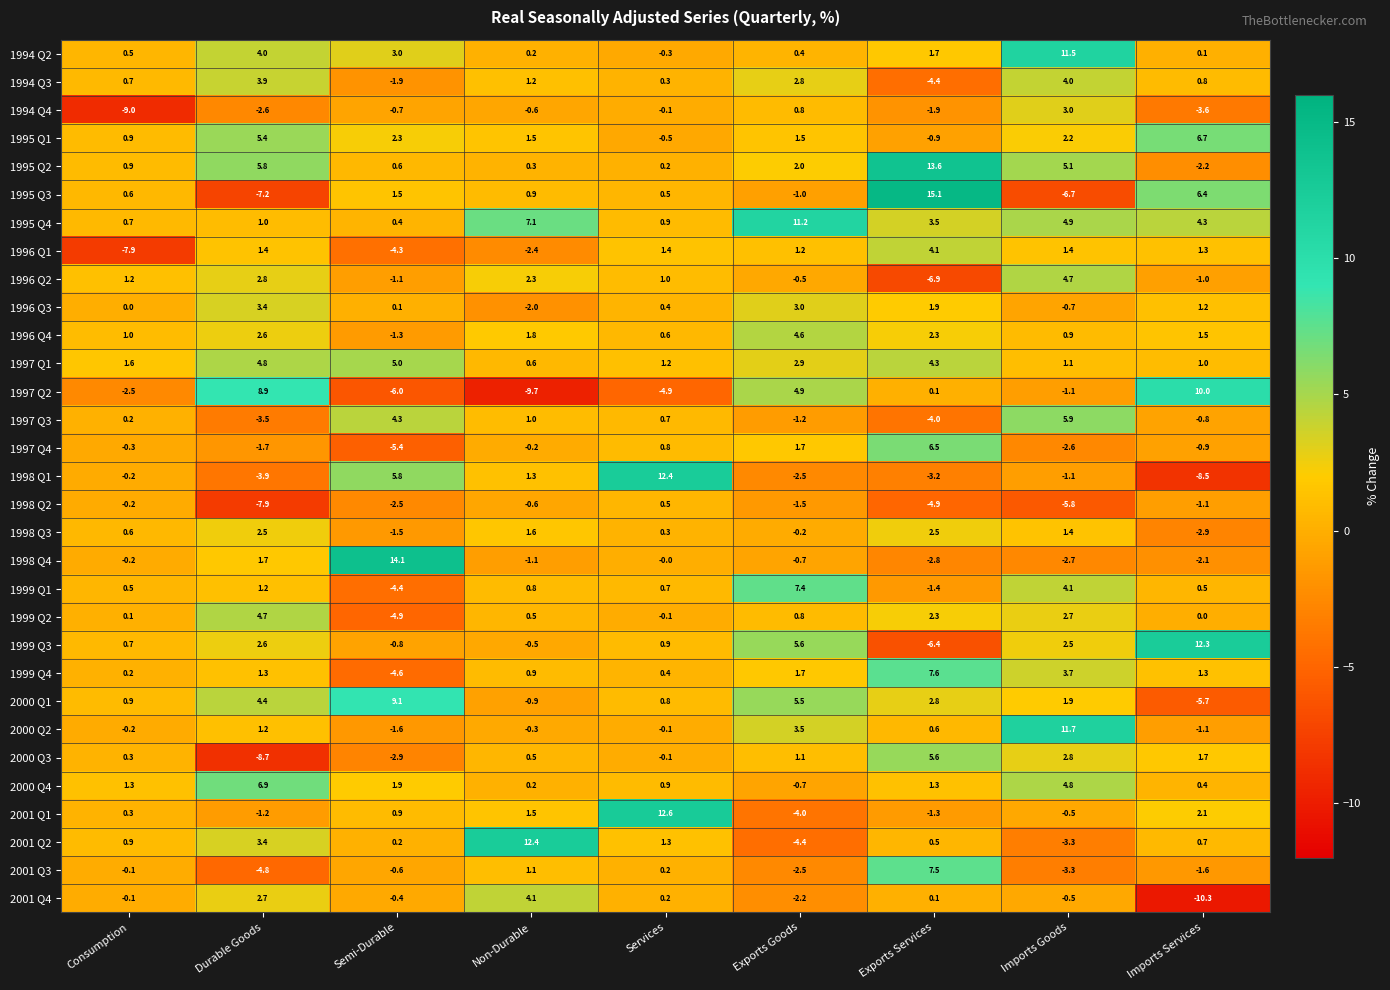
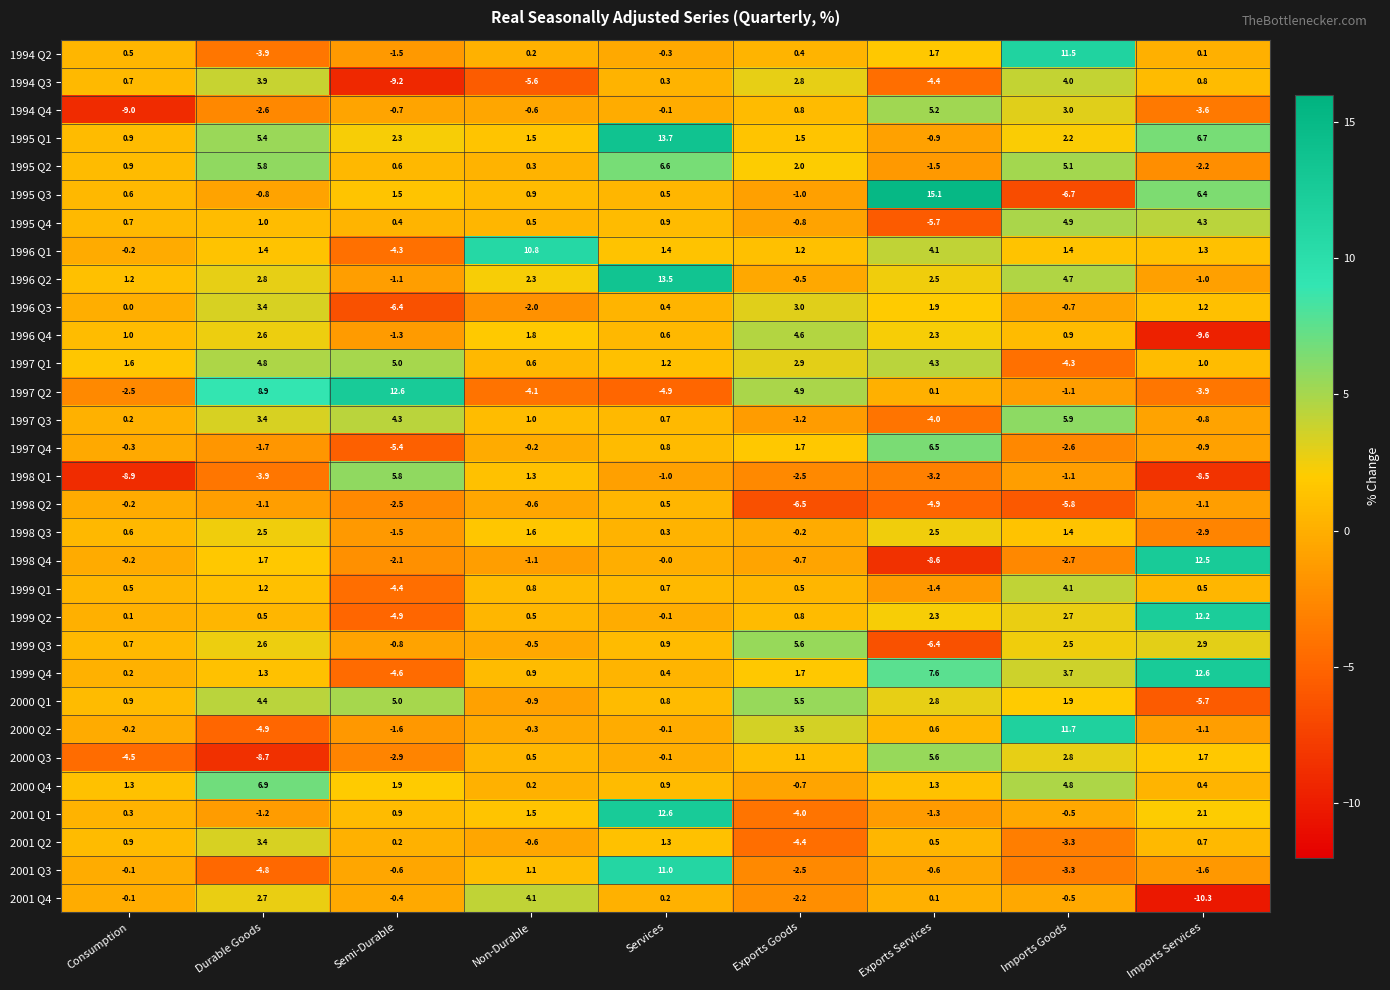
1994 Q2, Durable Goods: 4.0 -> -3.9
1994 Q2, Semi-Durable: 3.0 -> -1.5
1994 Q3, Semi-Durable: -1.9 -> -9.2
1994 Q3, Non-Durable: 1.2 -> -5.6
1994 Q4, Exports Services: -1.9 -> 5.2
1995 Q1, Services: -0.5 -> 13.7
1995 Q2, Services: 0.2 -> 6.6
1995 Q2, Exports Services: 13.6 -> -1.5
1995 Q3, Durable Goods: -7.2 -> -0.8
1995 Q4, Non-Durable: 7.1 -> 0.5
1995 Q4, Exports Goods: 11.2 -> -0.8
1995 Q4, Exports Services: 3.5 -> -5.7
1996 Q1, Consumption: -7.9 -> -0.2
1996 Q1, Non-Durable: -2.4 -> 10.8
1996 Q2, Services: 1.0 -> 13.5
1996 Q2, Exports Services: -6.9 -> 2.5
1996 Q3, Semi-Durable: 0.1 -> -6.4
1996 Q4, Imports Services: 1.5 -> -9.6
1997 Q1, Imports Goods: 1.1 -> -4.3
1997 Q2, Semi-Durable: -6.0 -> 12.6
1997 Q2, Non-Durable: -9.7 -> -4.1
1997 Q2, Imports Services: 10.0 -> -3.9
1997 Q3, Durable Goods: -3.5 -> 3.4
1998 Q1, Consumption: -0.2 -> -8.9
1998 Q1, Services: 12.4 -> -1.0
1998 Q2, Durable Goods: -7.9 -> -1.1
1998 Q2, Exports Goods: -1.5 -> -6.5
1998 Q4, Semi-Durable: 14.1 -> -2.1
1998 Q4, Exports Services: -2.8 -> -8.6
1998 Q4, Imports Services: -2.1 -> 12.5
1999 Q1, Exports Goods: 7.4 -> 0.5
1999 Q2, Durable Goods: 4.7 -> 0.5
1999 Q2, Imports Services: 0.0 -> 12.2
1999 Q3, Imports Services: 12.3 -> 2.9
1999 Q4, Imports Services: 1.3 -> 12.6
2000 Q1, Semi-Durable: 9.1 -> 5.0
2000 Q2, Durable Goods: 1.2 -> -4.9
2000 Q3, Consumption: 0.3 -> -4.5
2001 Q2, Non-Durable: 12.4 -> -0.6
2001 Q3, Services: 0.2 -> 11.0
2001 Q3, Exports Services: 7.5 -> -0.6
